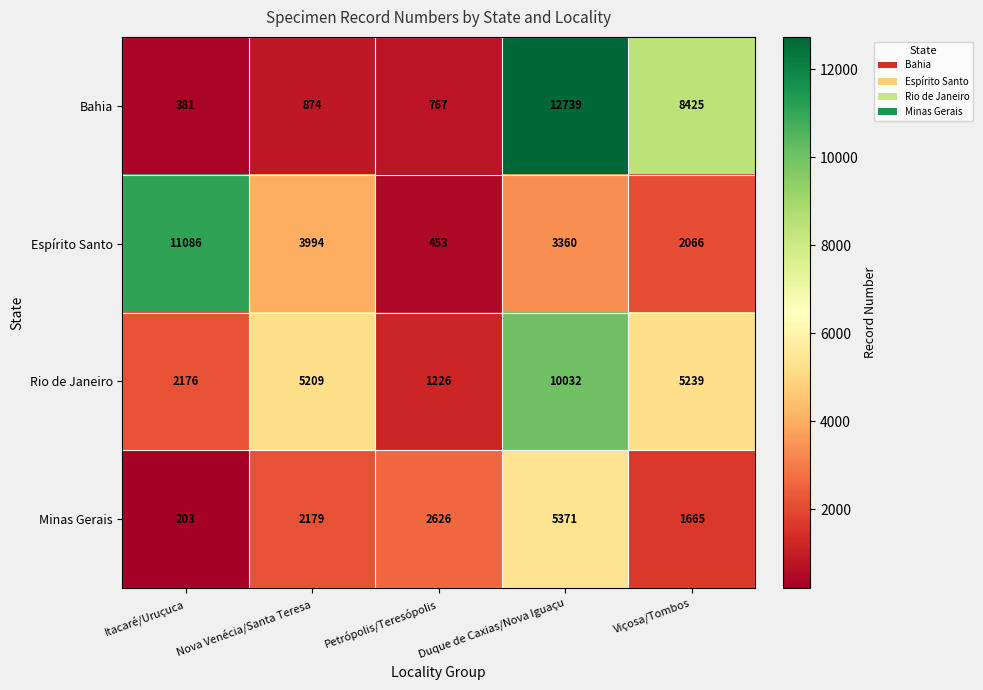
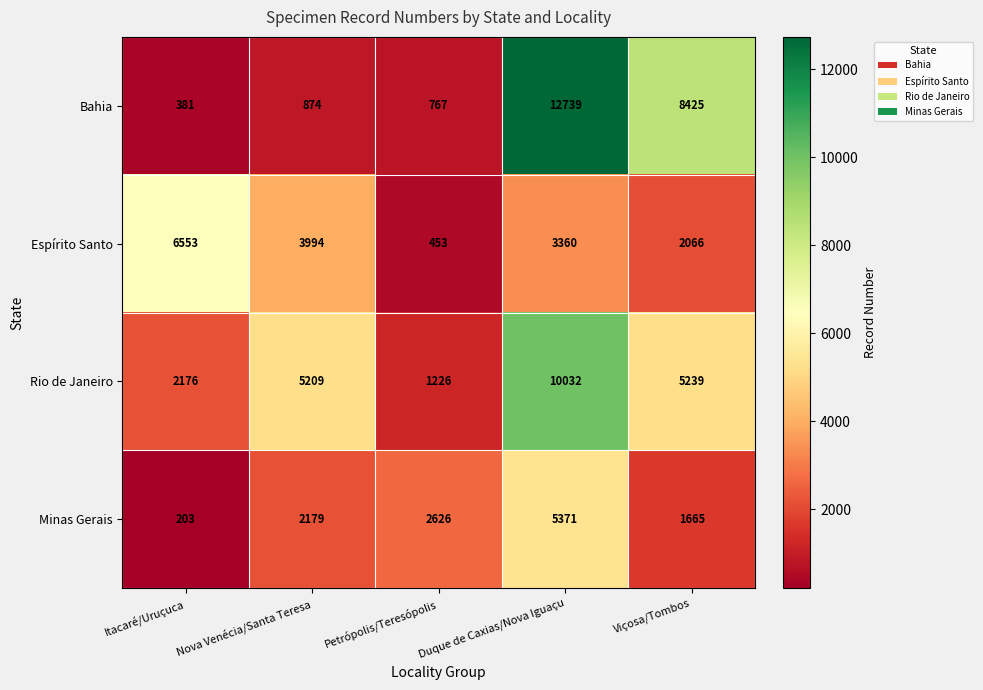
Espírito Santo, Itacaré/Uruçuca: 11086 -> 6553
